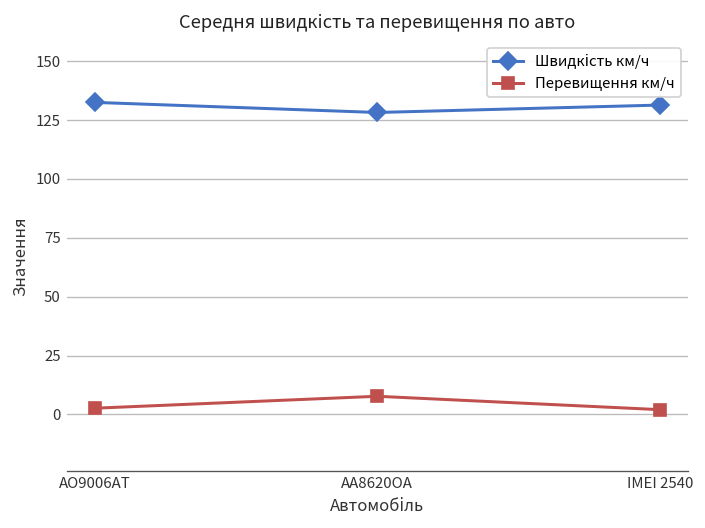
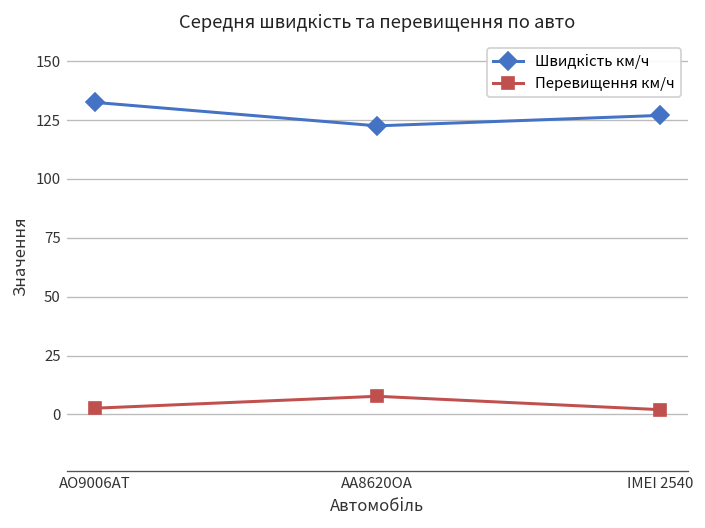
Швидкість км/ч, AA8620OA: 128 -> 123
Швидкість км/ч, IMEI 2540: 131 -> 127
